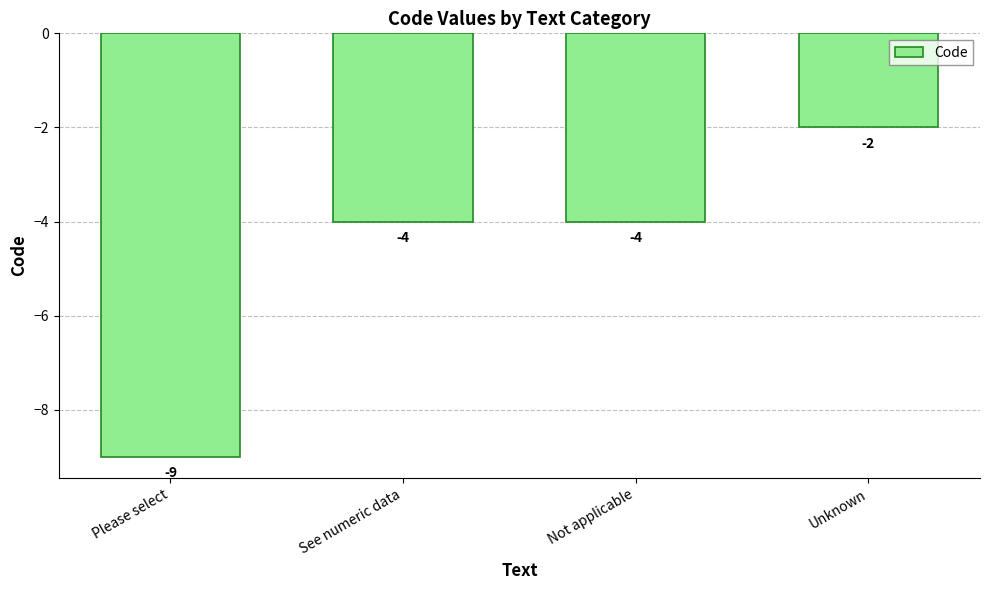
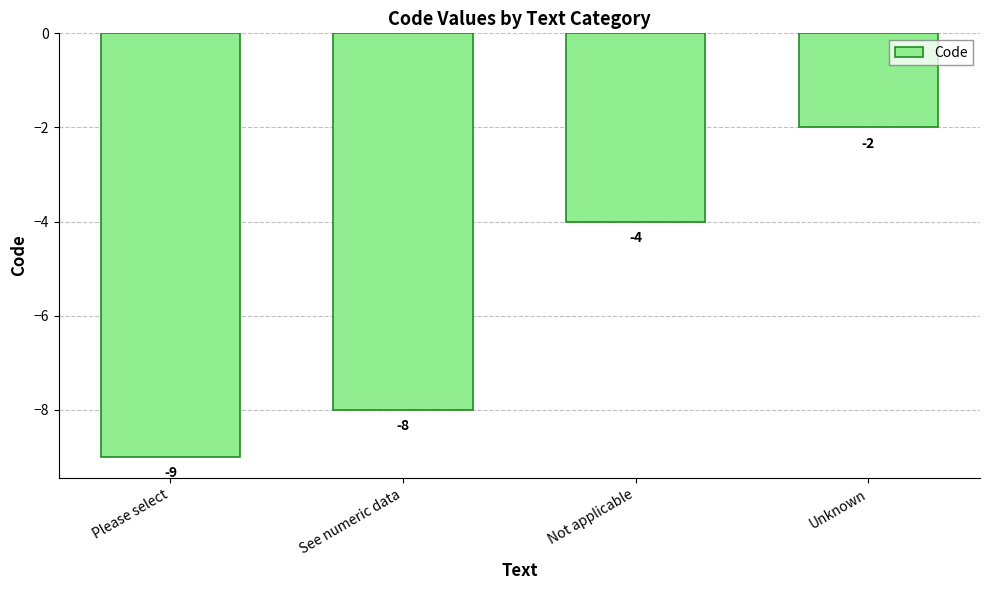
See numeric data: -4 -> -8
